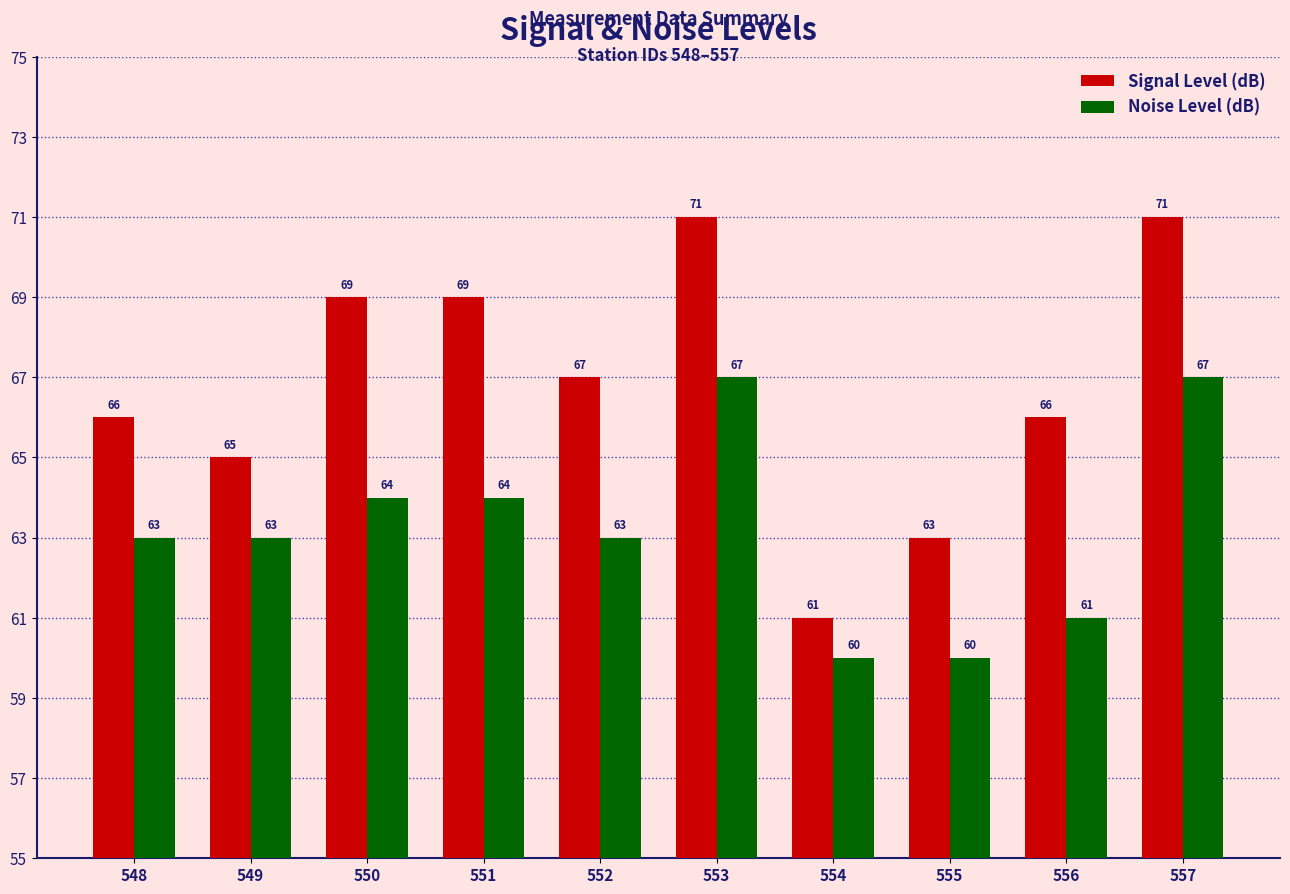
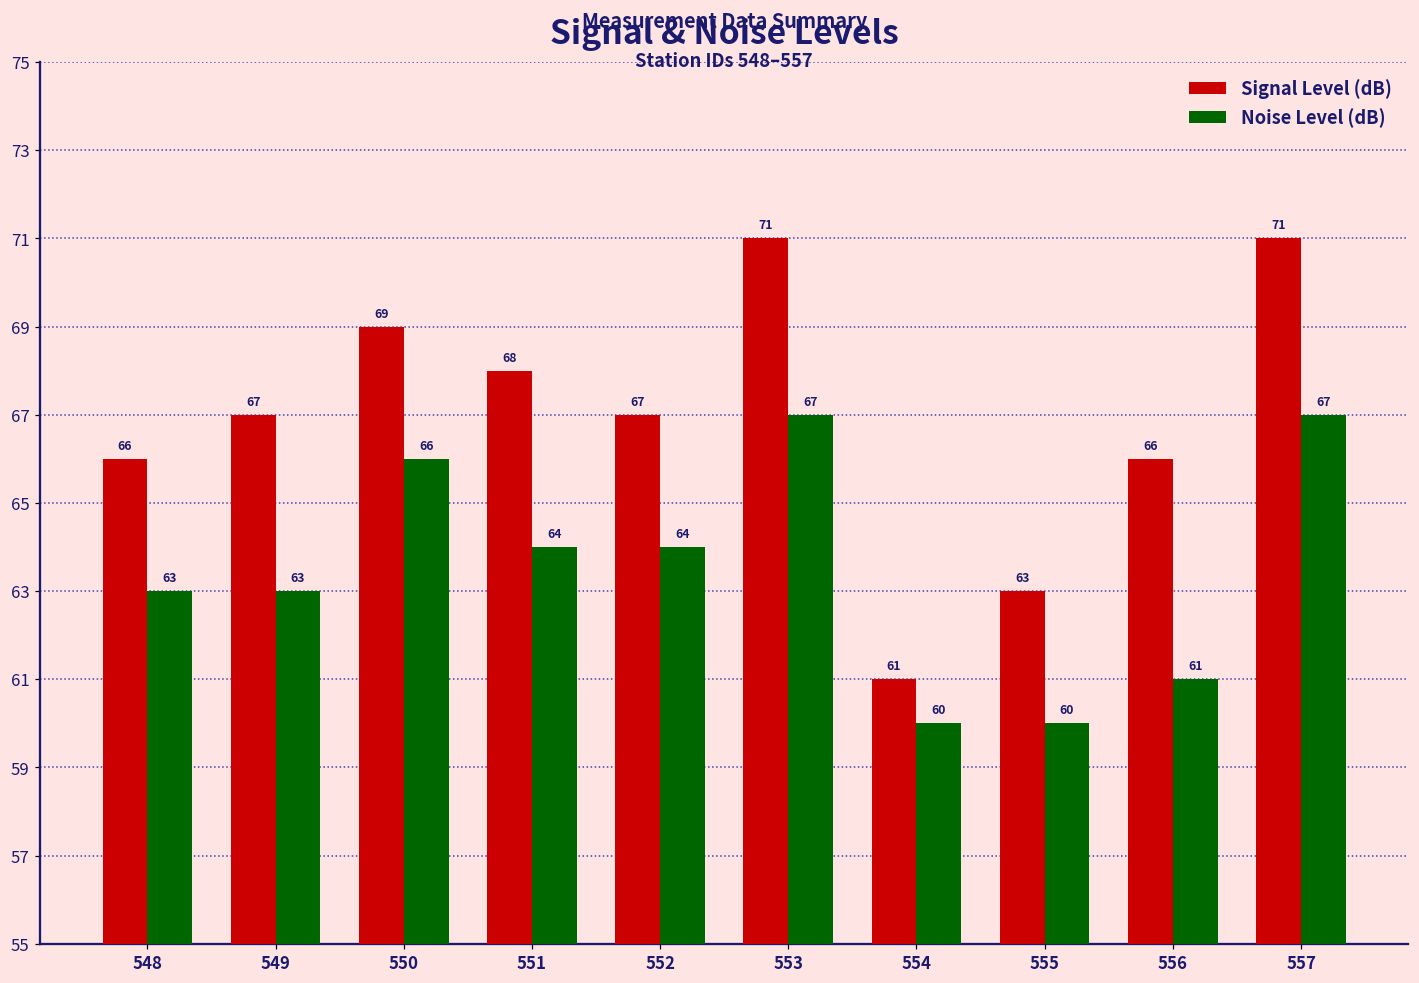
Signal Level (dB), 549: 65 -> 67
Noise Level (dB), 550: 64 -> 66
Signal Level (dB), 551: 69 -> 68
Noise Level (dB), 552: 63 -> 64
